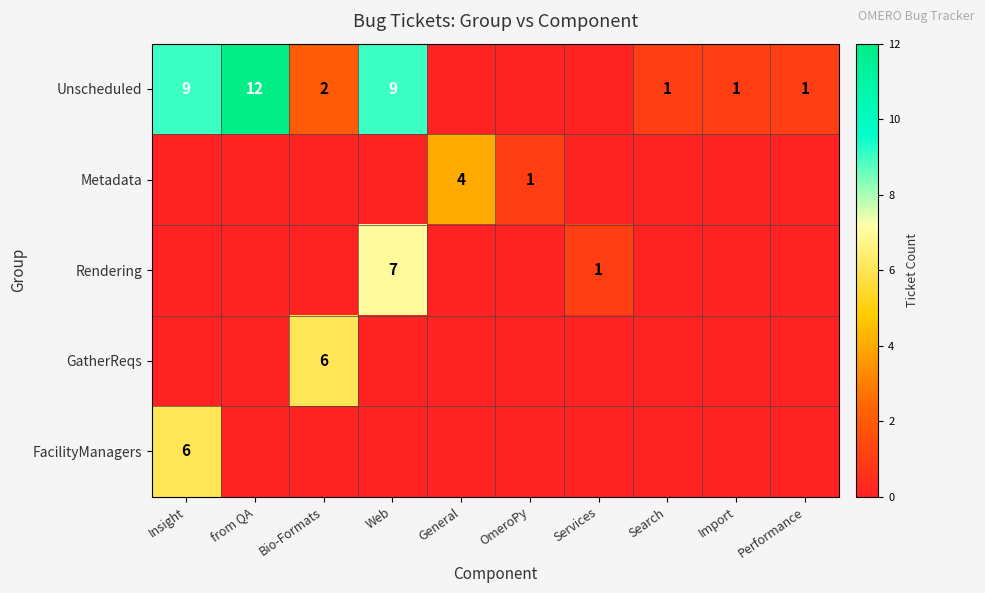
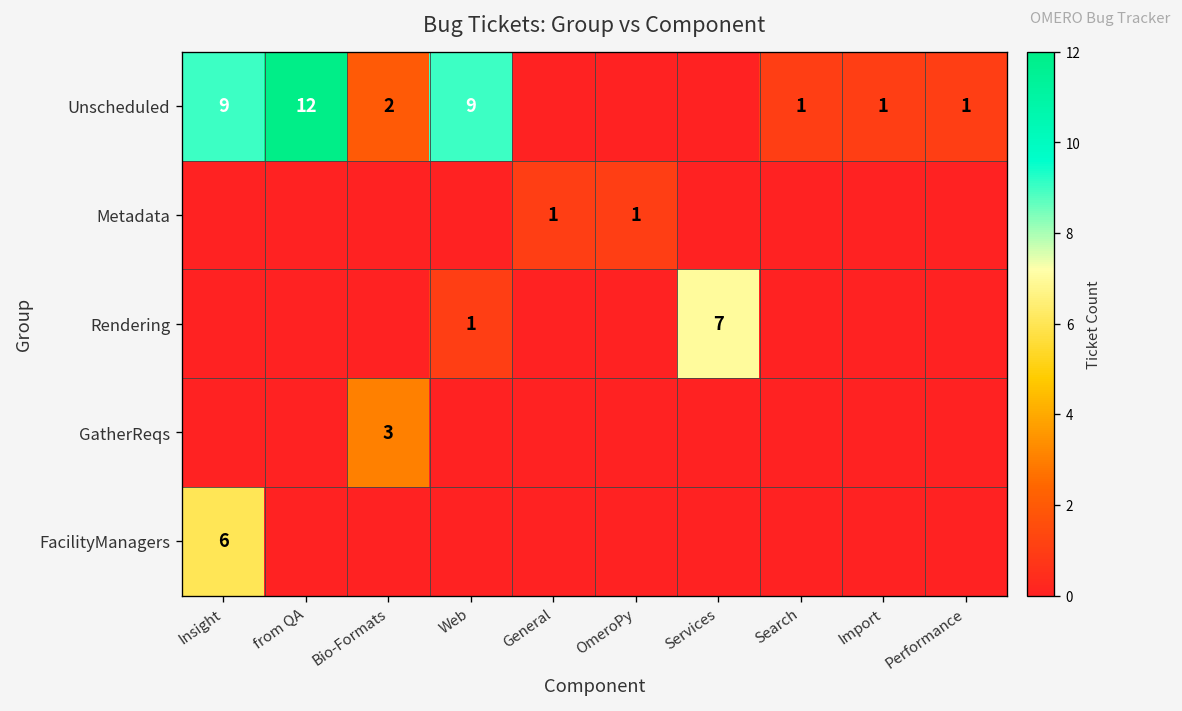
Metadata, General: 4 -> 1
Rendering, Web: 7 -> 1
Rendering, Services: 1 -> 7
GatherReqs, Bio-Formats: 6 -> 3
